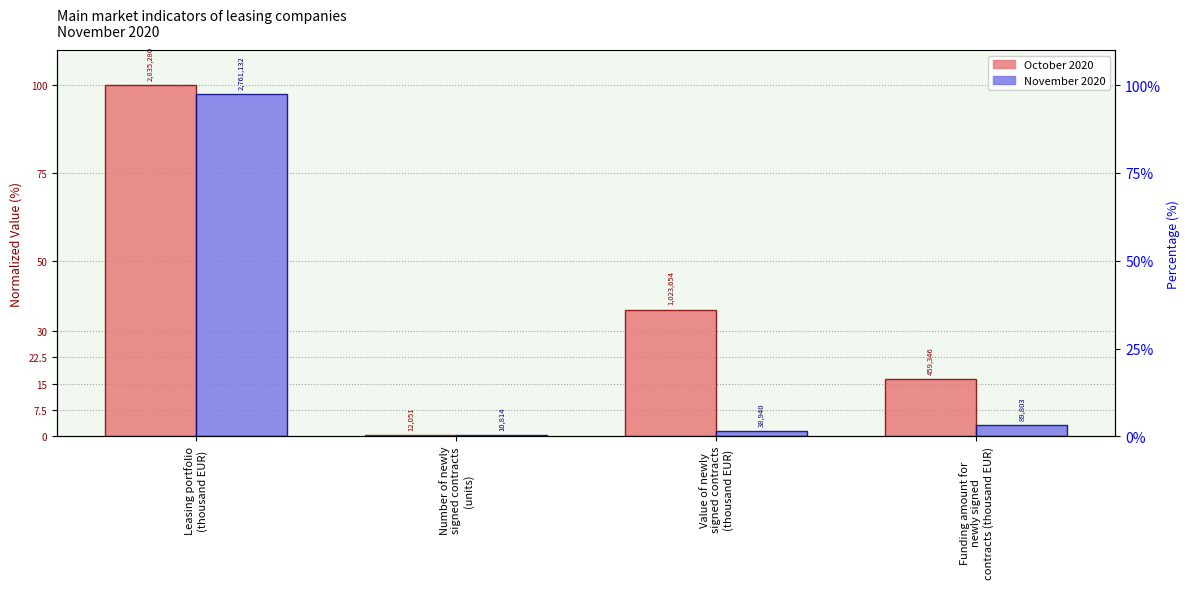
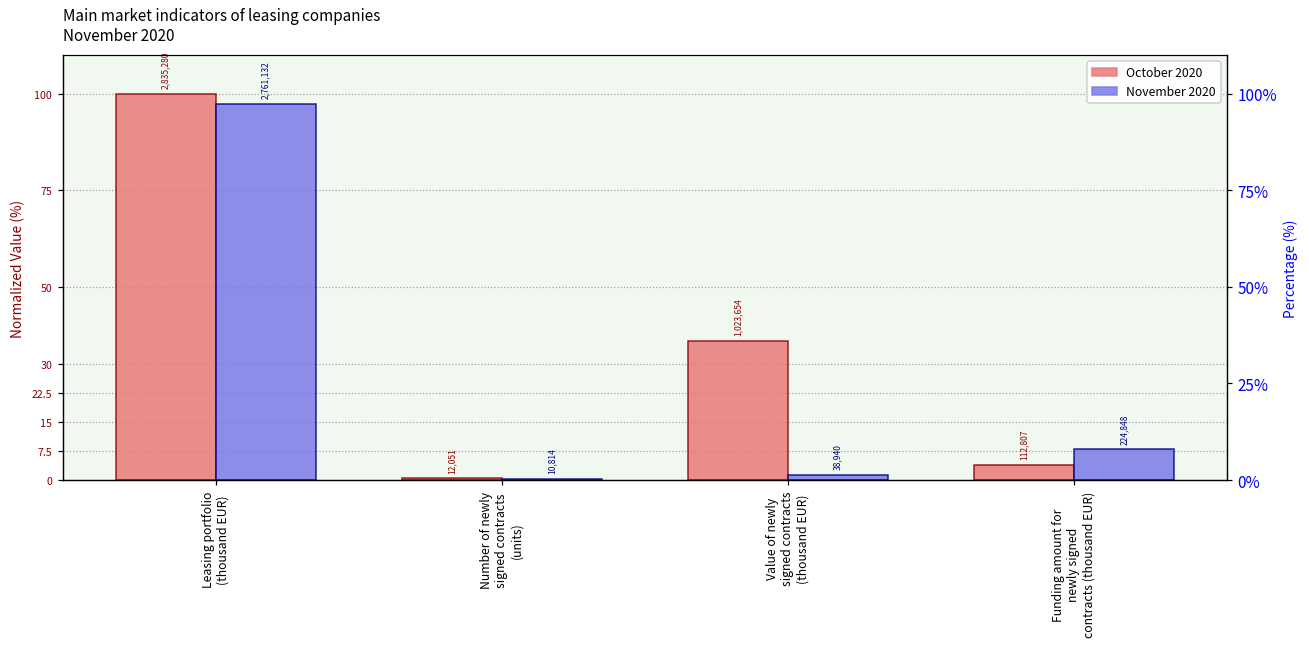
October 2020, Funding amount for newly signed contracts (thousand EUR): 459,346 -> 112,807
November 2020, Funding amount for newly signed contracts (thousand EUR): 89,803 -> 224,848
